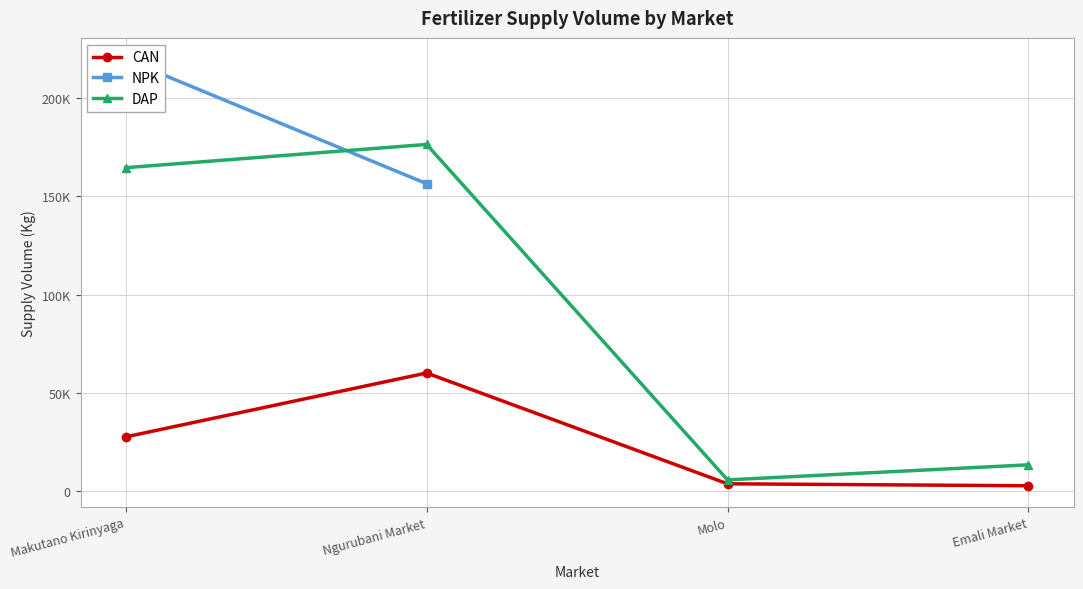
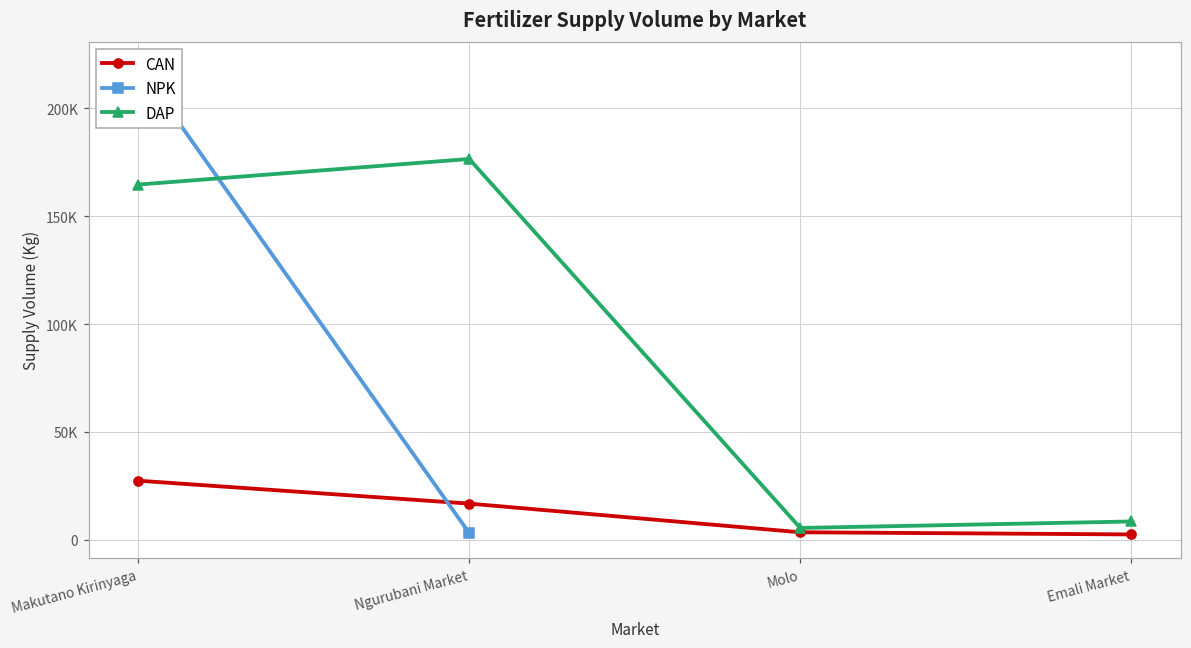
CAN, Ngurubani Market: 60000 -> 17000
NPK, Ngurubani Market: 157000 -> 3000
DAP, Emali Market: 13000 -> 9000
